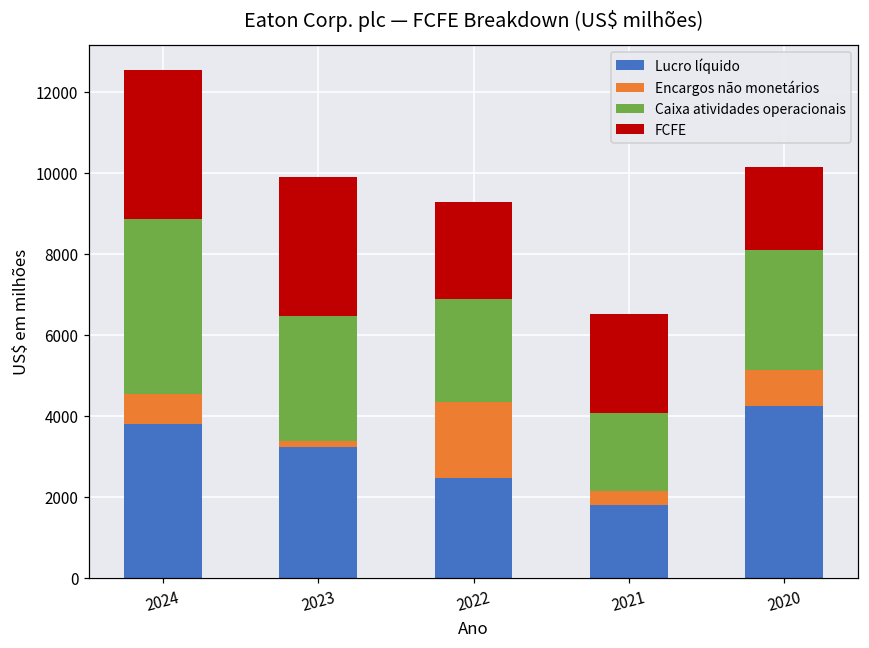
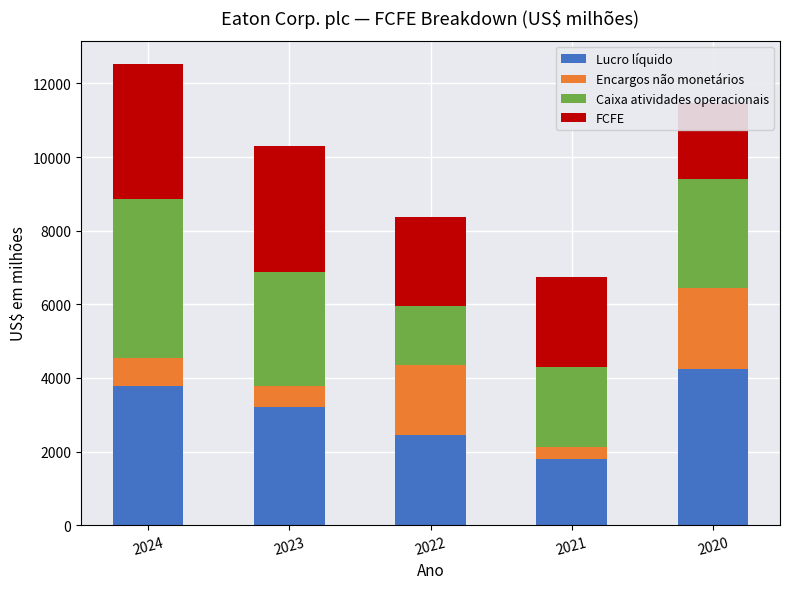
Encargos não monetários, 2023: 200 -> 600
Caixa atividades operacionais, 2022: 2500 -> 1600
Caixa atividades operacionais, 2021: 1900 -> 2200
Encargos não monetários, 2020: 900 -> 2200
